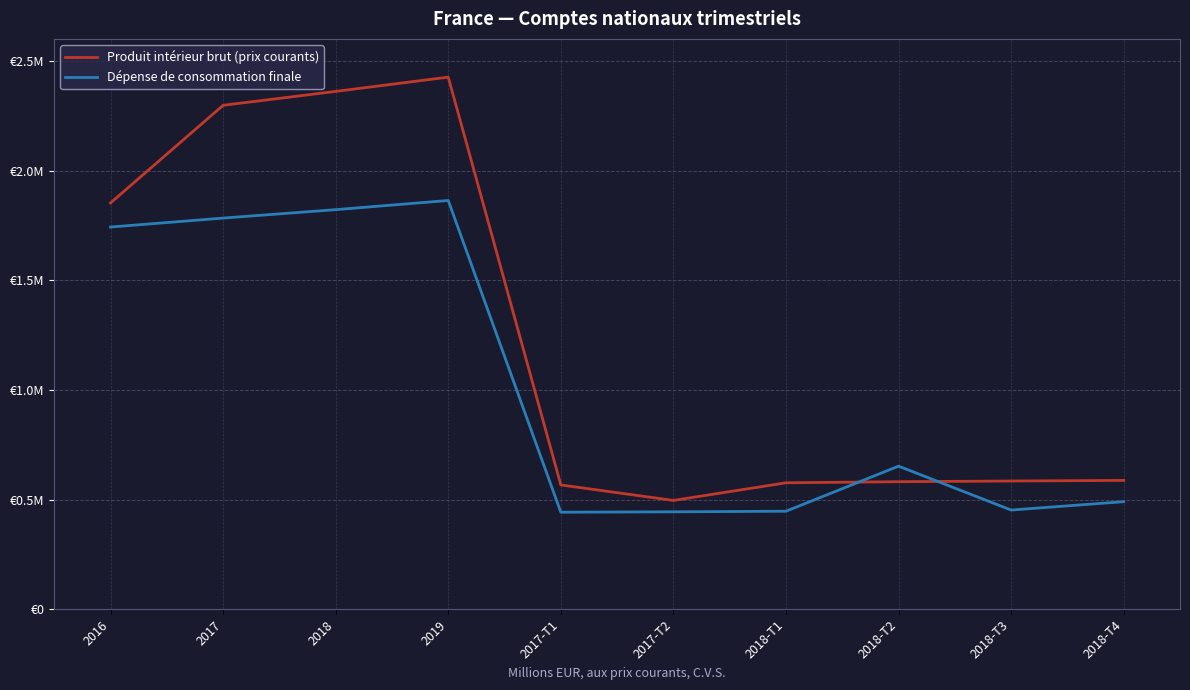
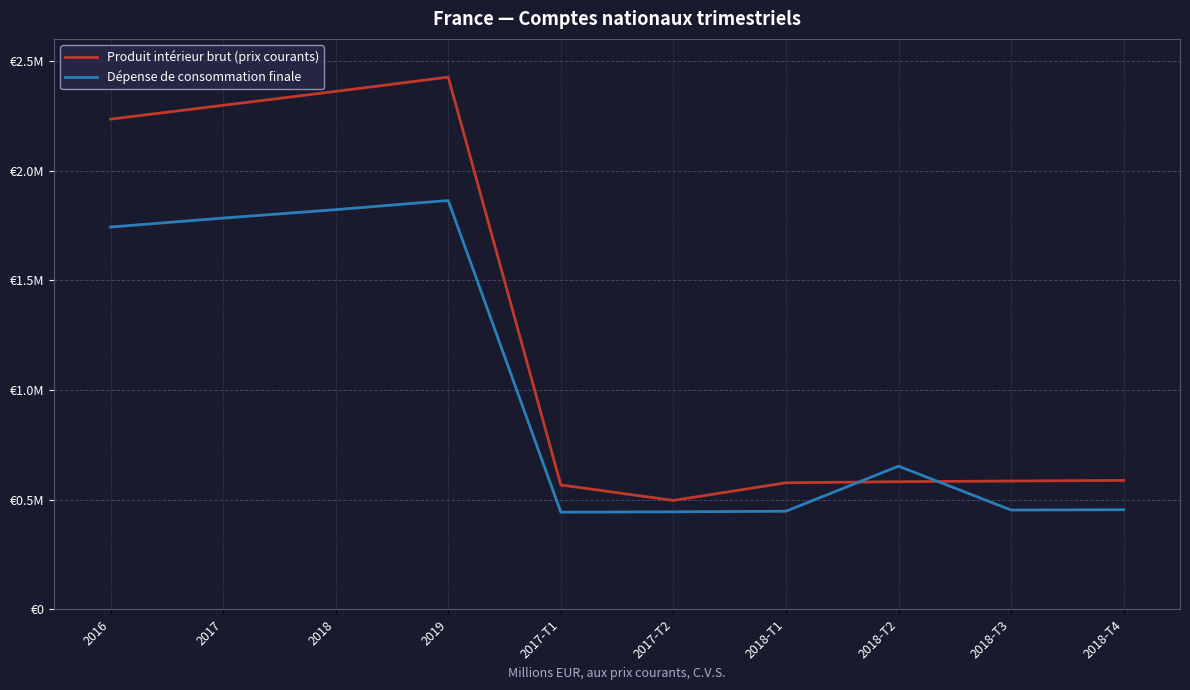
Produit intérieur brut (prix courants), 2016: €1850000 -> €2230000
Dépense de consommation finale, 2018-T4: €490000 -> €450000
